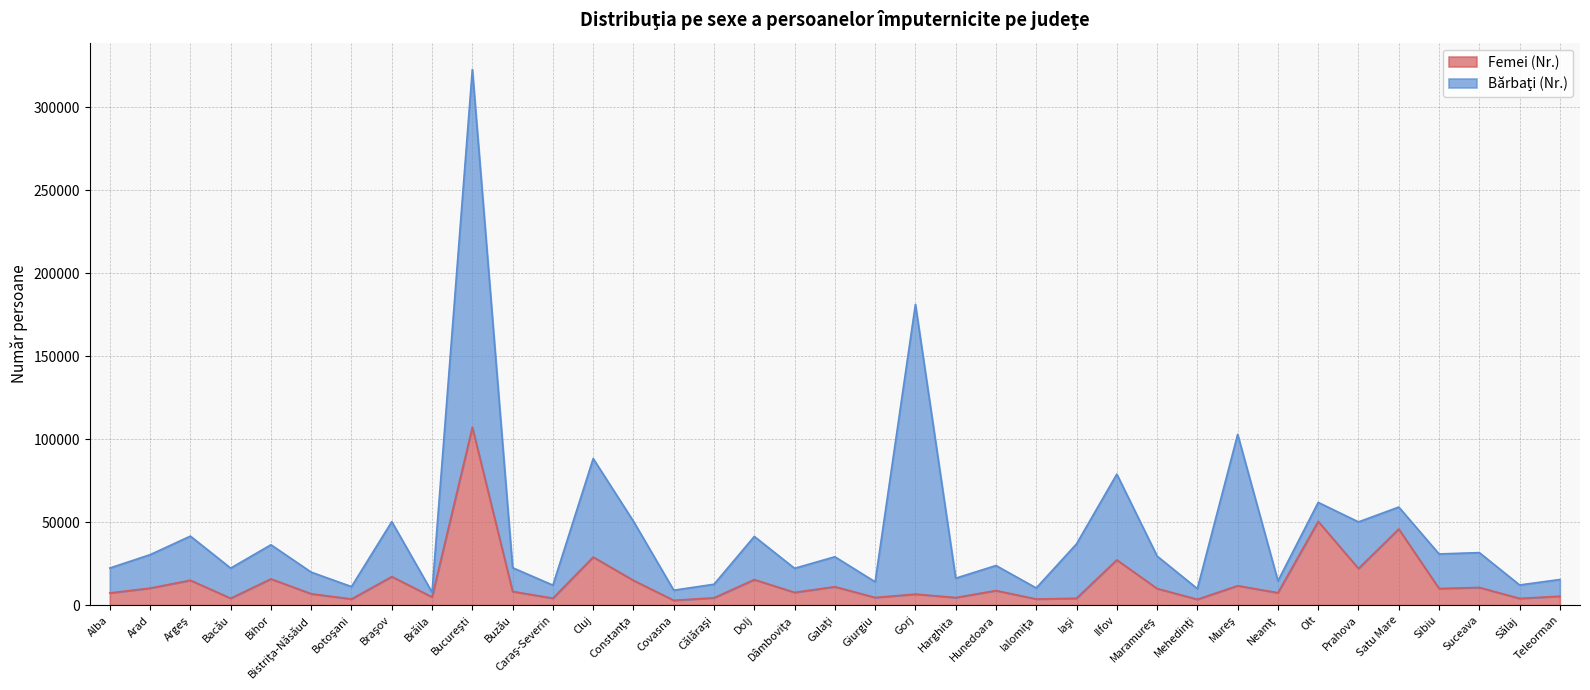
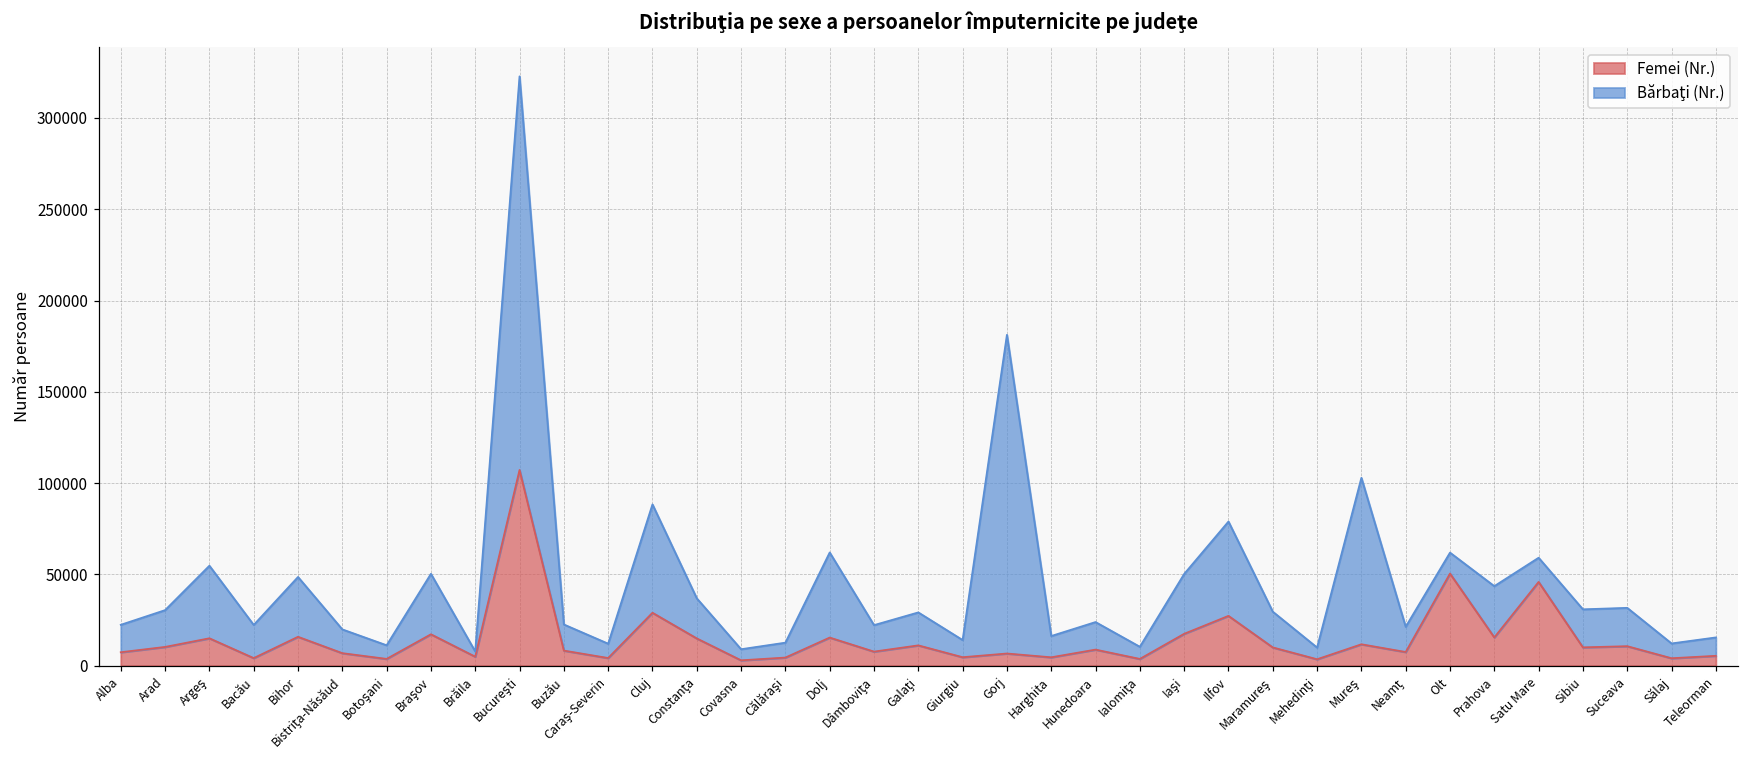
Bărbaţi (Nr.), Argeş: 27000 -> 40000
Bărbaţi (Nr.), Bihor: 21000 -> 33000
Bărbaţi (Nr.), Constanţa: 36000 -> 22000
Bărbaţi (Nr.), Dolj: 26000 -> 47000
Femei (Nr.), Iaşi: 4000 -> 17000
Bărbaţi (Nr.), Neamţ: 7000 -> 14000
Femei (Nr.), Prahova: 22000 -> 15000
